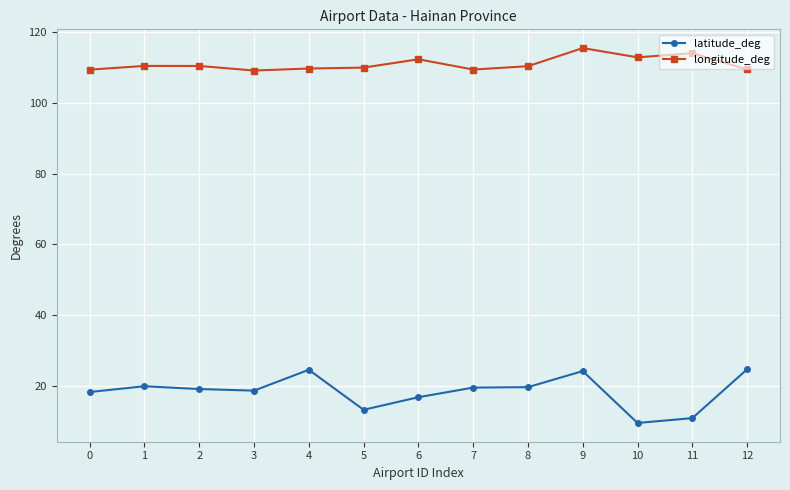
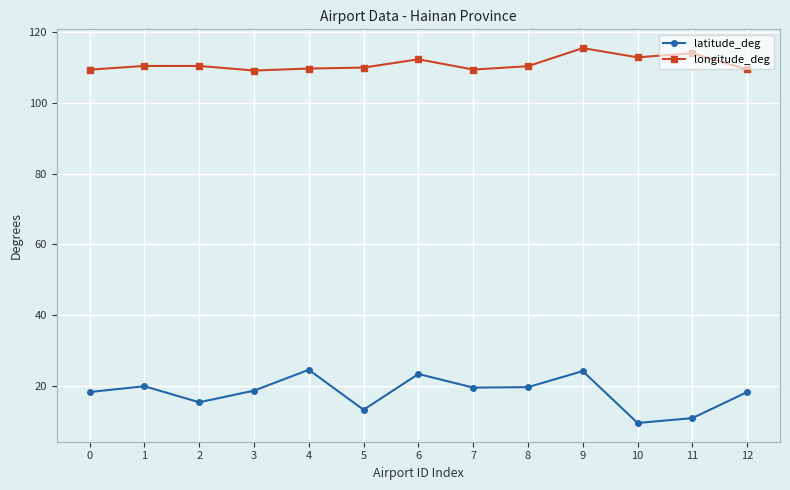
latitude_deg, 2: 19 -> 15
latitude_deg, 6: 17 -> 23
latitude_deg, 12: 25 -> 18
